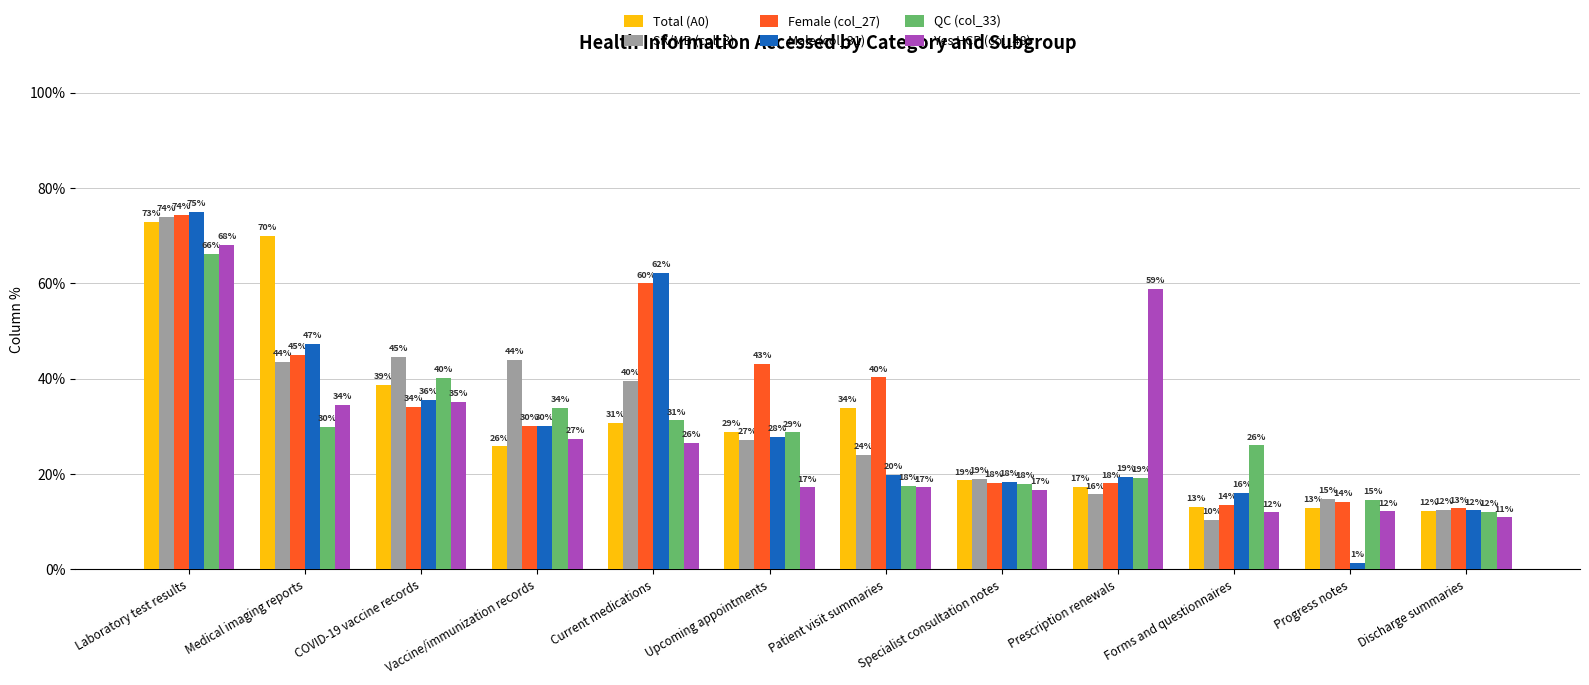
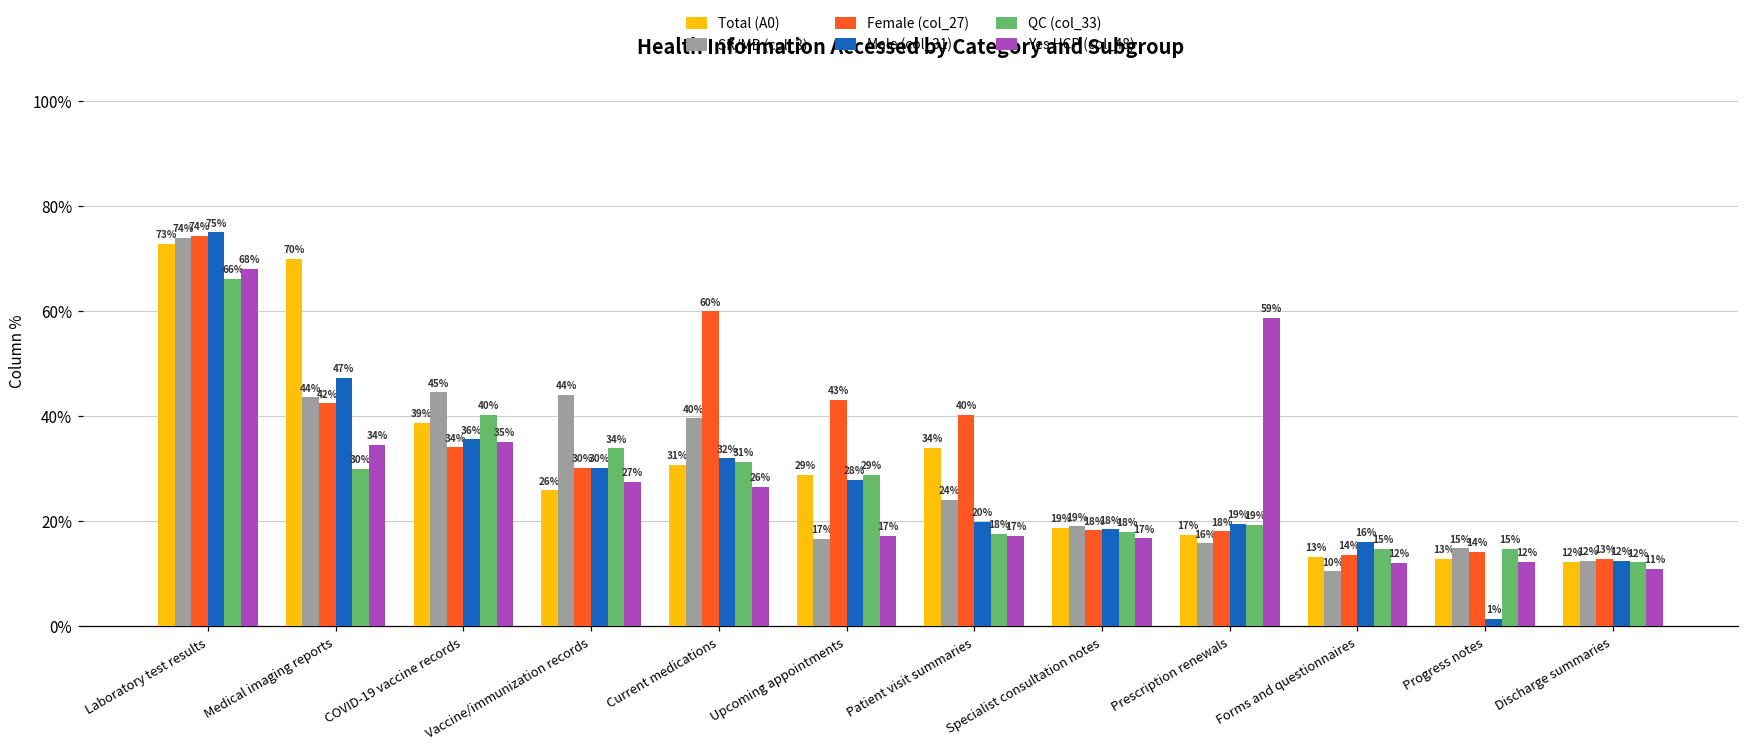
Female (col_27), Medical imaging reports: 45% -> 42%
Male (col_31), Current medications: 62% -> 32%
SK/MB (col_3), Upcoming appointments: 27% -> 17%
QC (col_33), Forms and questionnaires: 26% -> 15%
